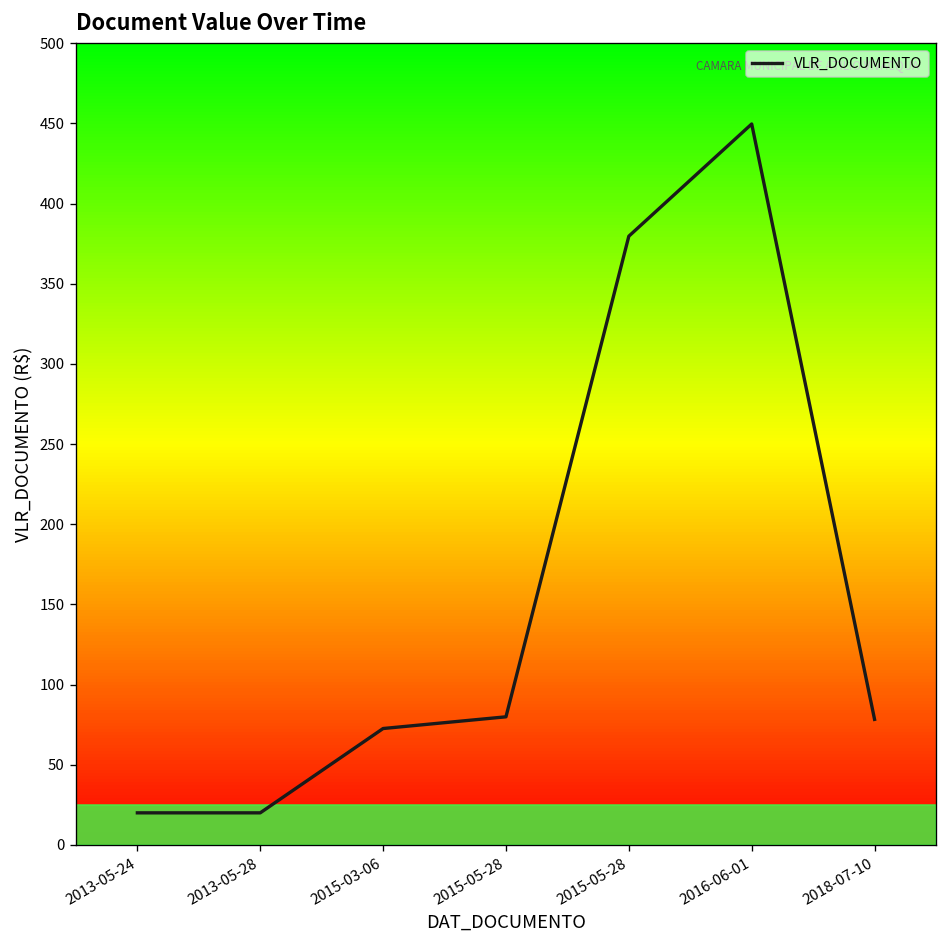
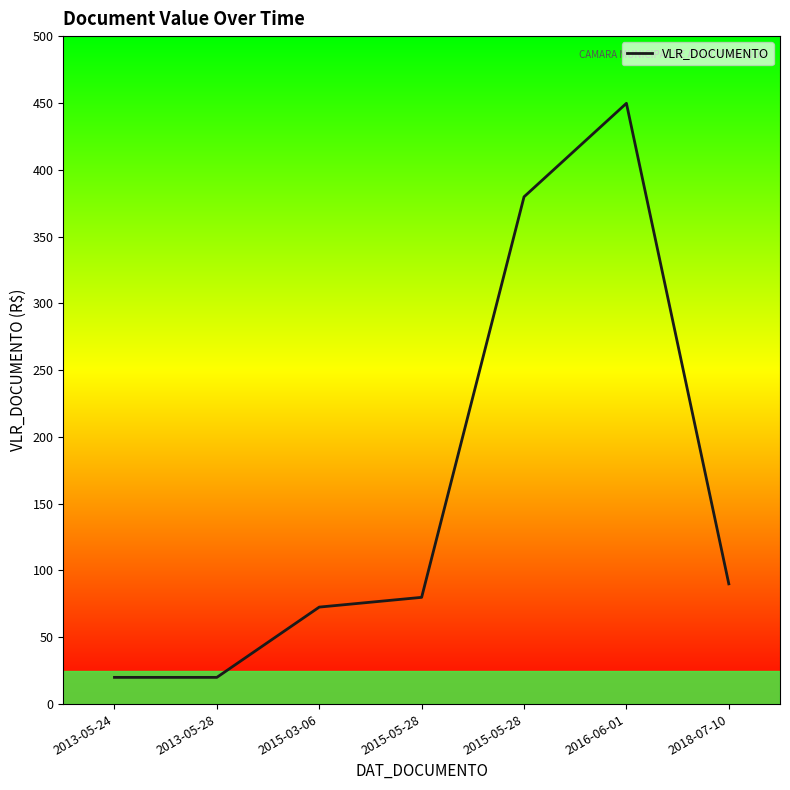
2018-07-10: 78 -> 90
